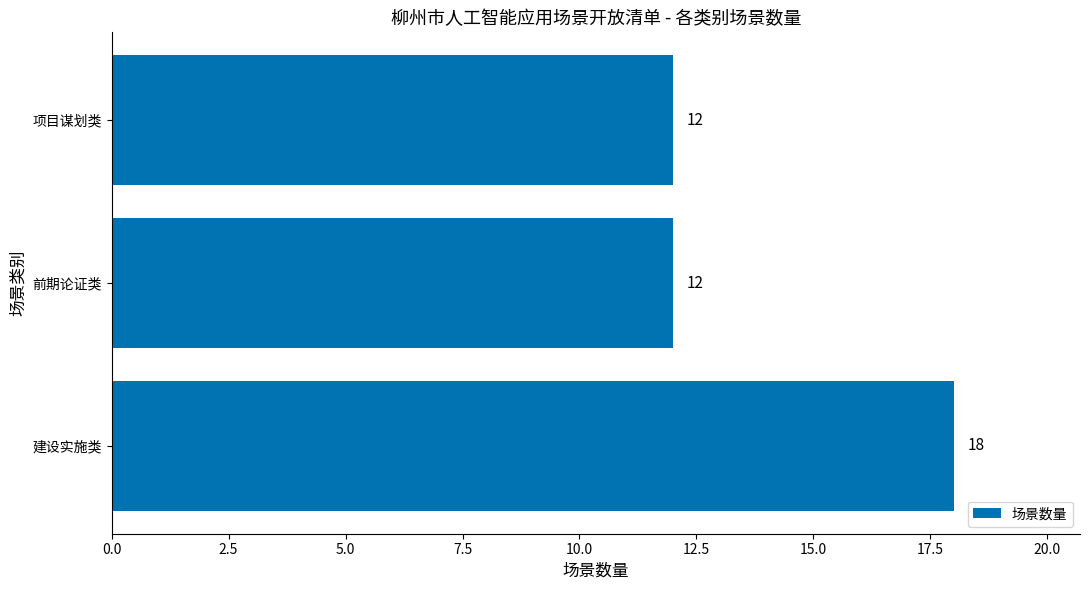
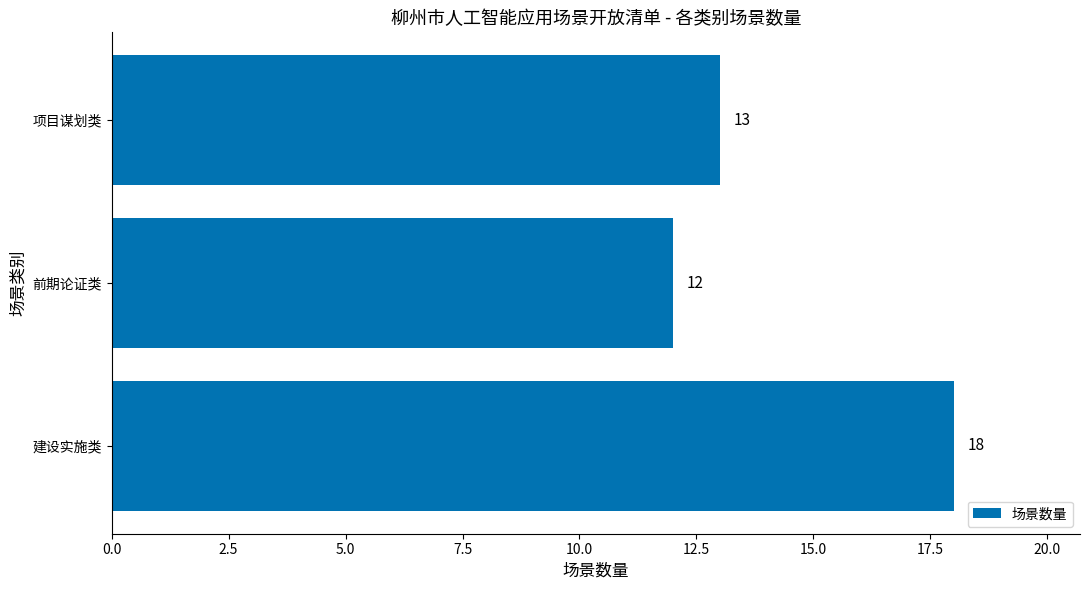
项目谋划类: 12 -> 13
